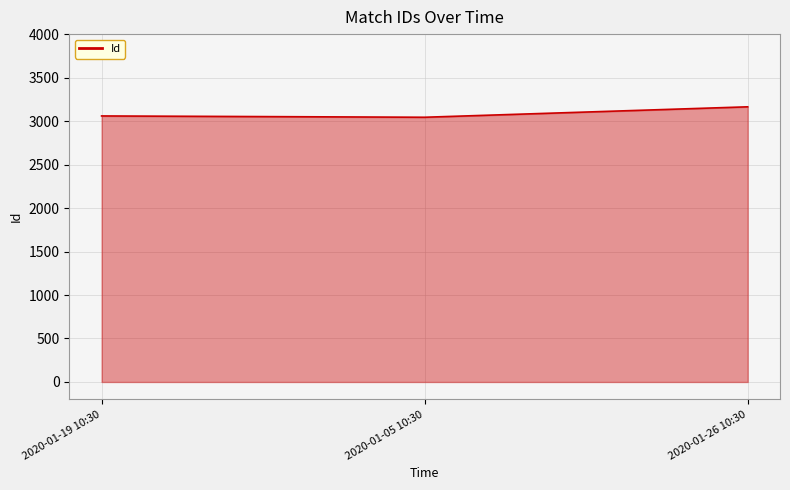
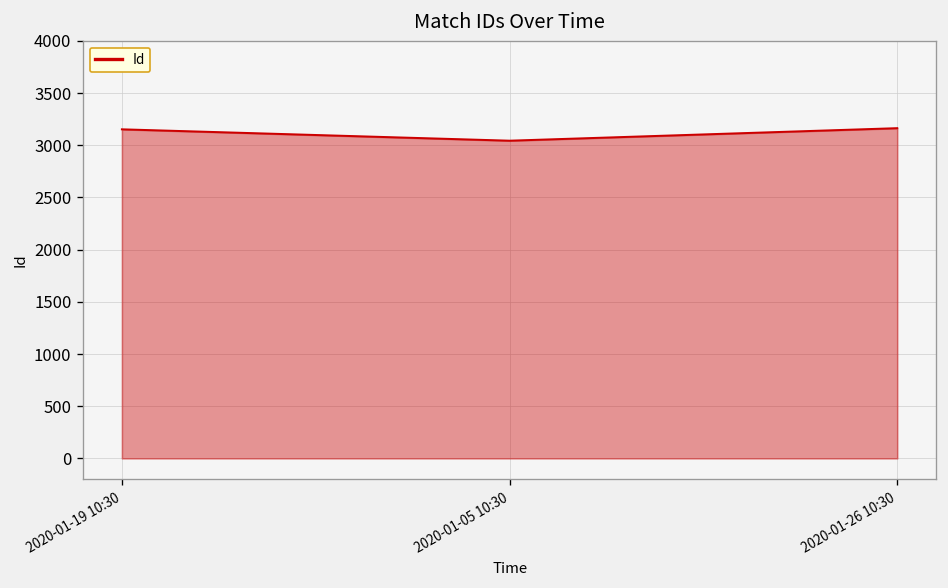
2020-01-19 10:30: 3100 -> 3200
